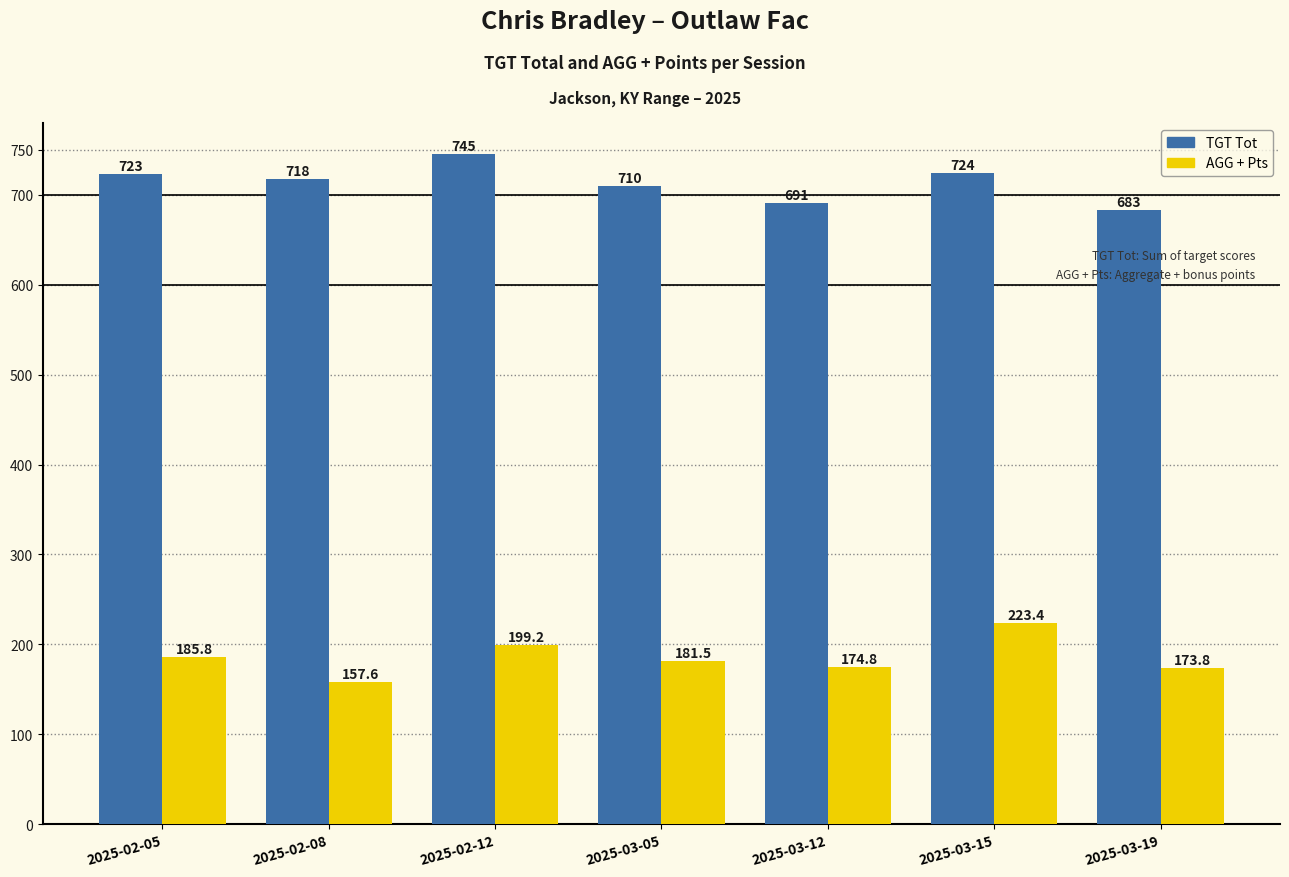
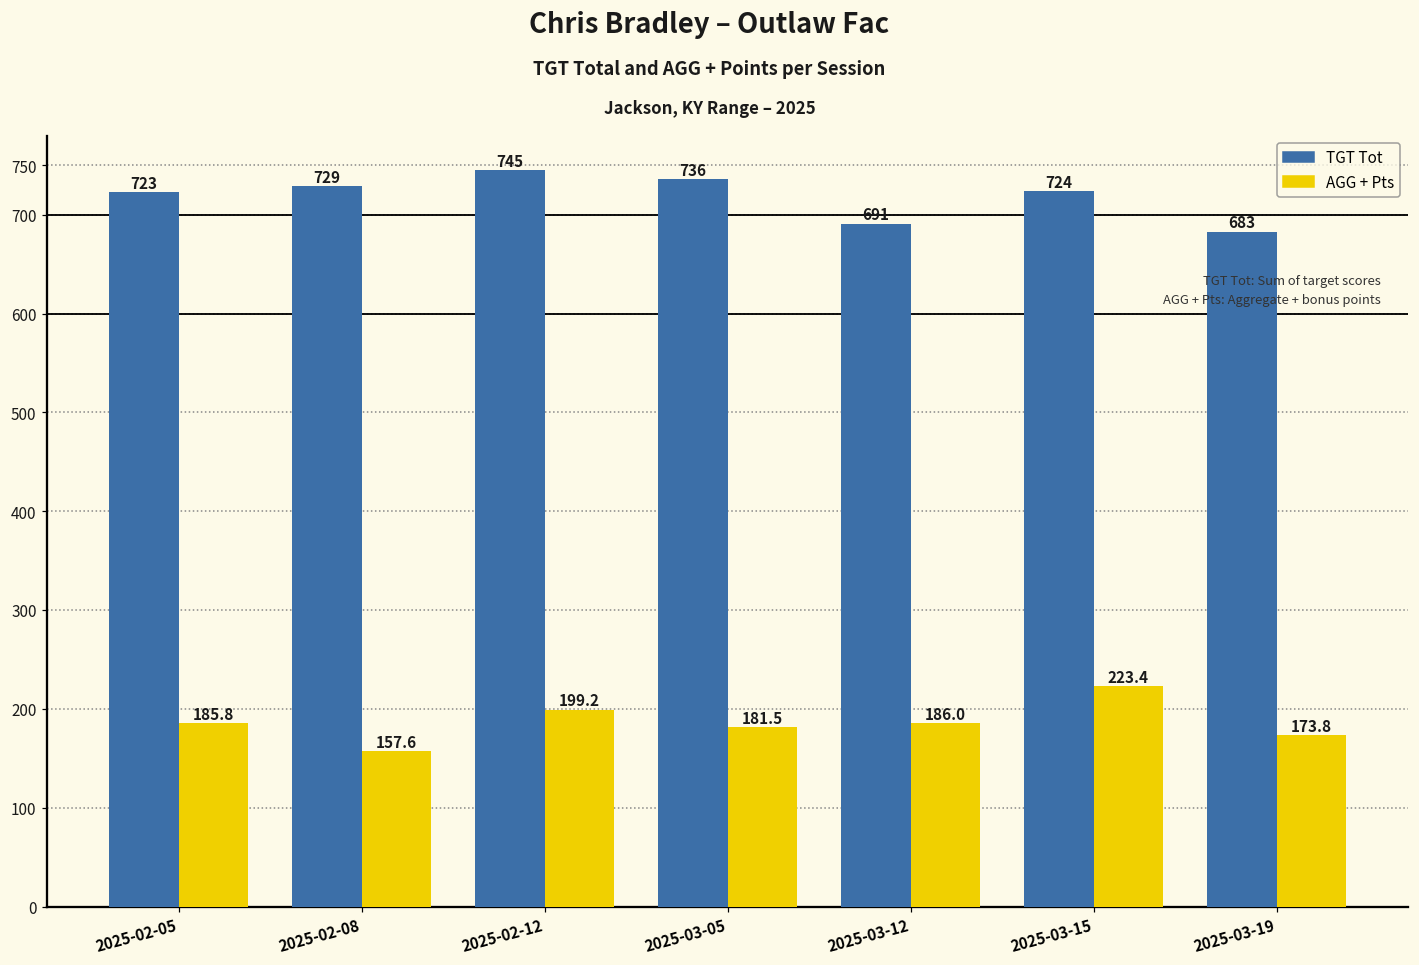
TGT Tot, 2025-02-08: 718 -> 729
TGT Tot, 2025-03-05: 710 -> 736
AGG + Pts, 2025-03-12: 174.8 -> 186.0
